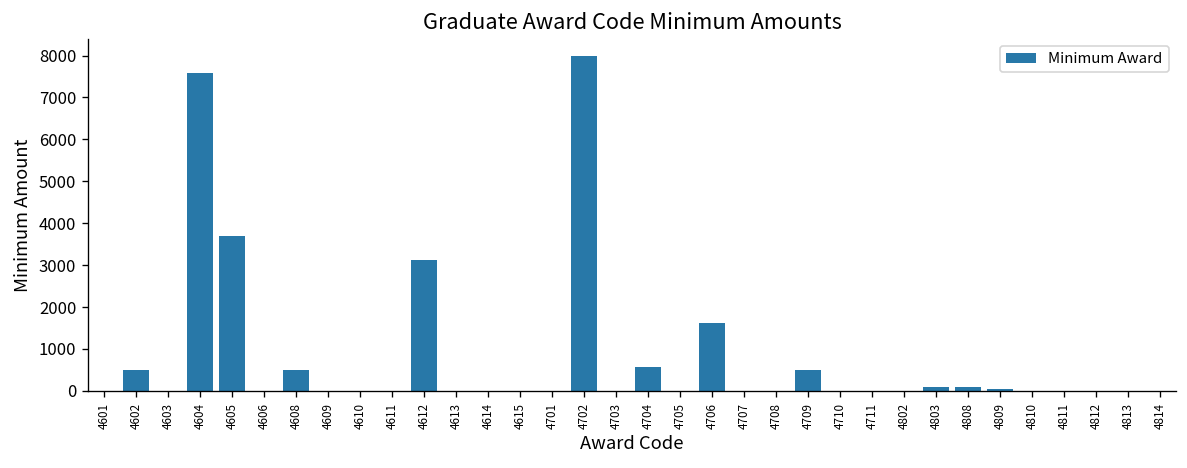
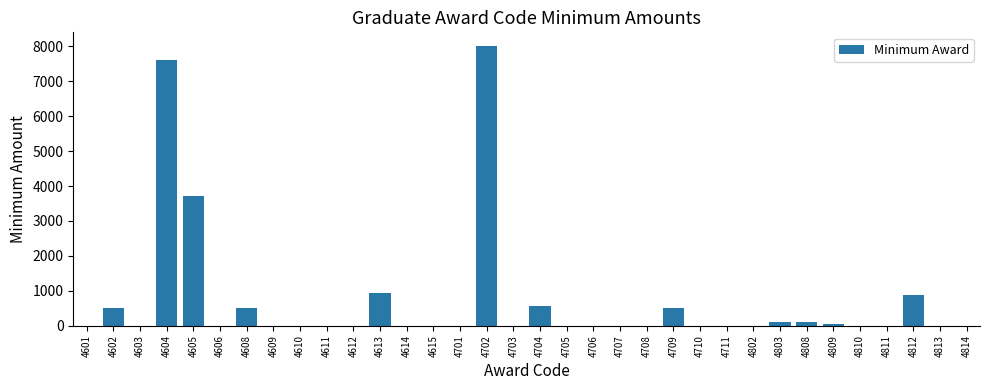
4612: 3100 -> 0
4613: 0 -> 900
4706: 1600 -> 0
4812: 0 -> 900
